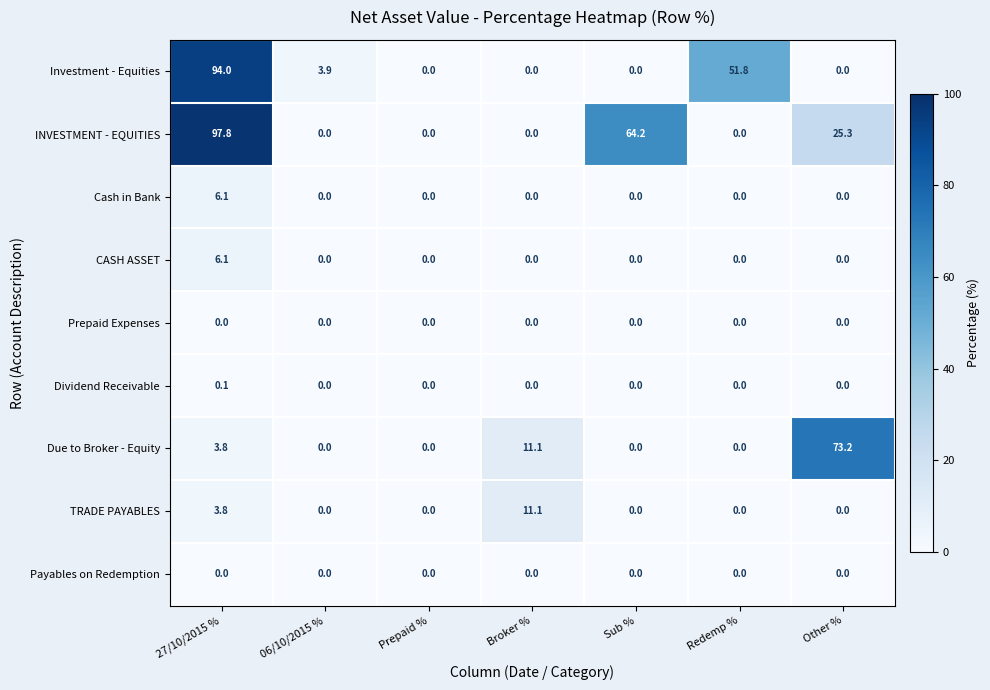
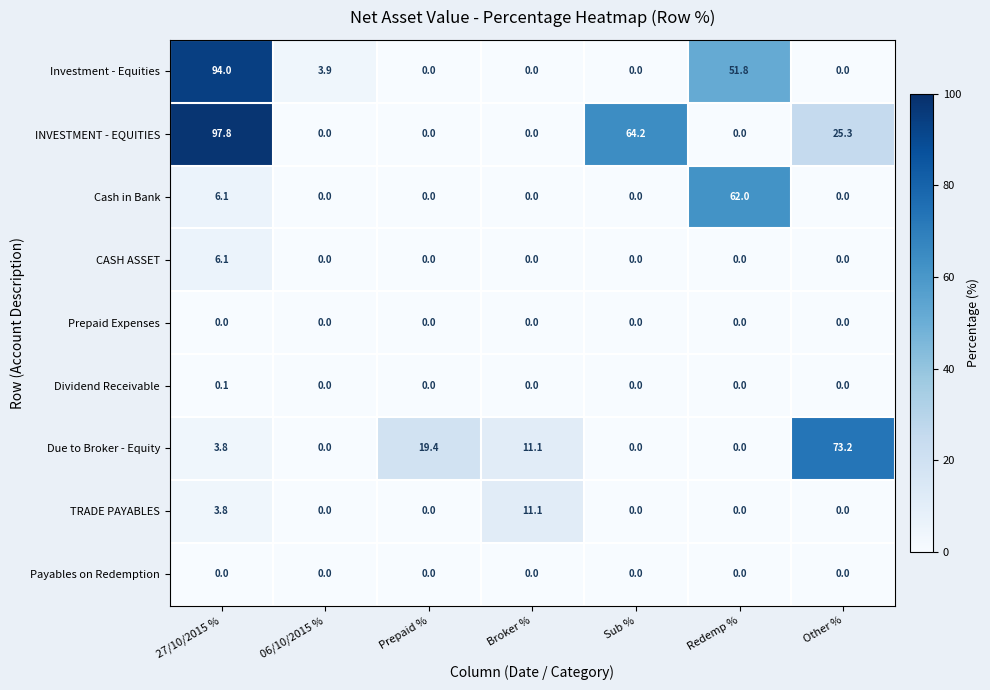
Cash in Bank, Redemp %: 0.0 -> 62.0
Due to Broker - Equity, Prepaid %: 0.0 -> 19.4
